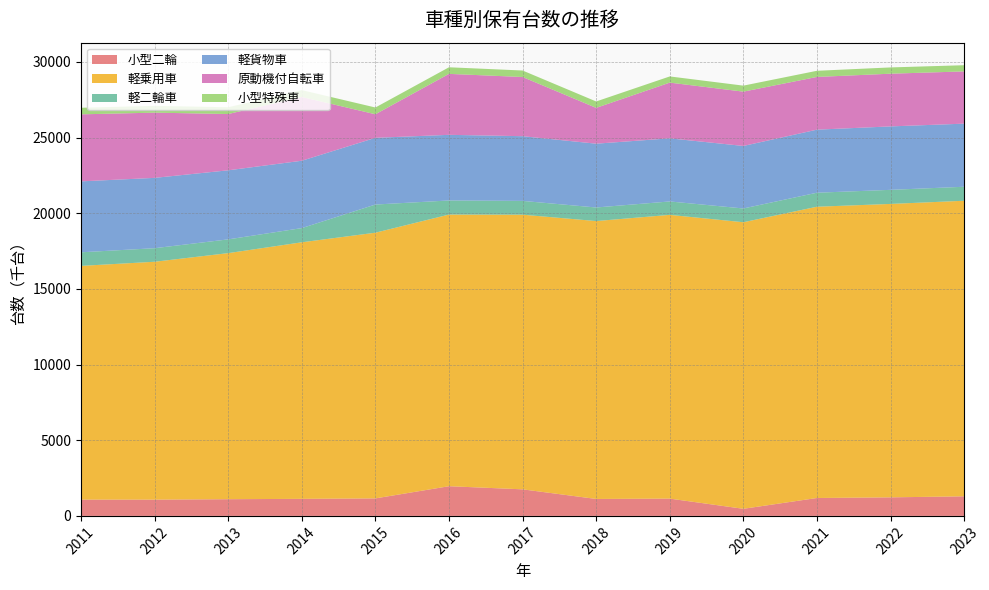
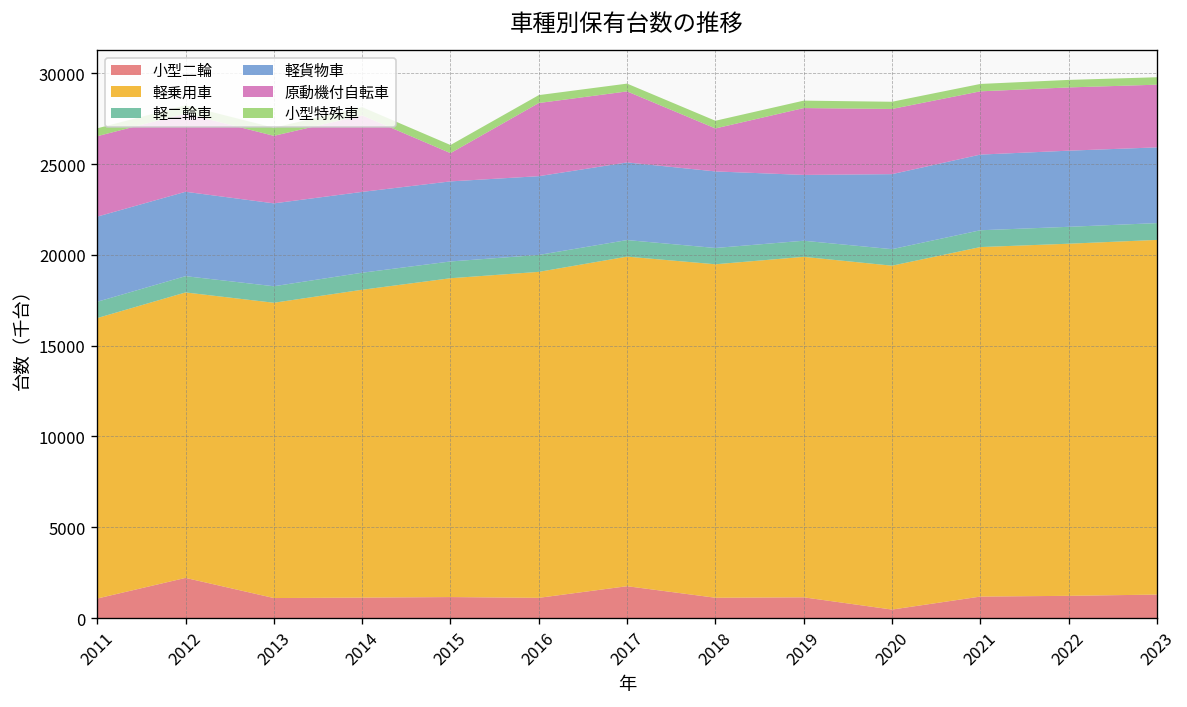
小型二輪, 2012: 1100 -> 2200
軽二輪車, 2015: 1900 -> 900
小型二輪, 2016: 2000 -> 1100
軽貨物車, 2019: 4200 -> 3600
